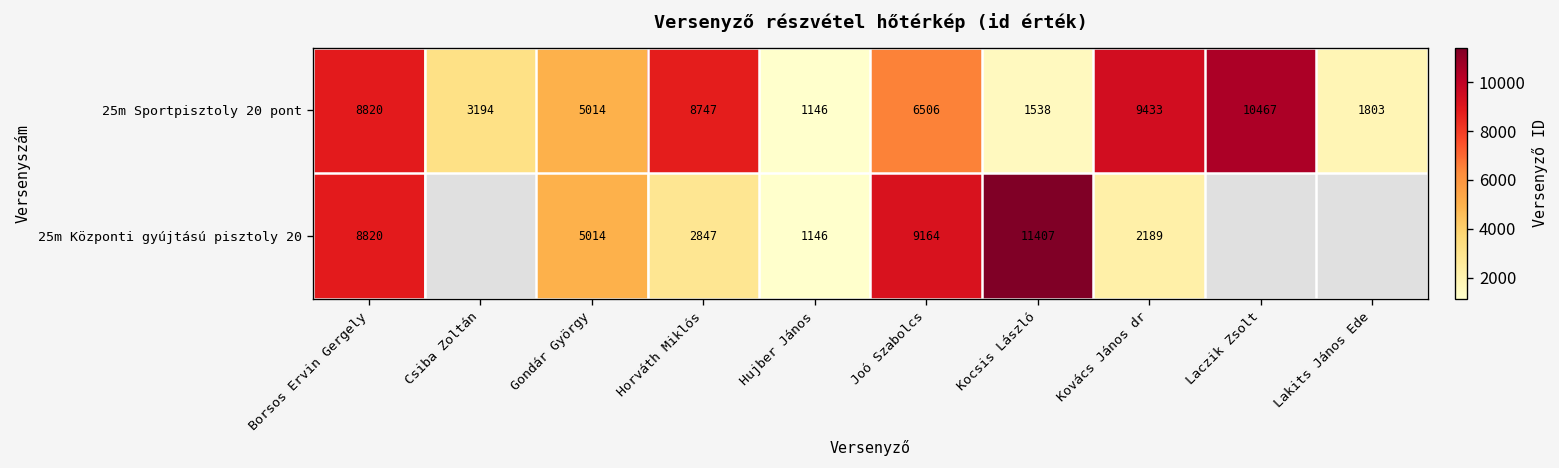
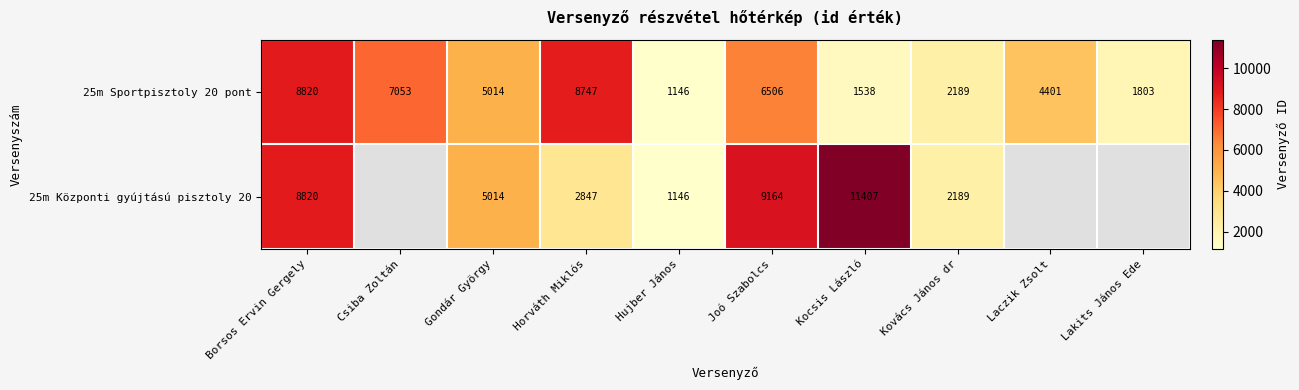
25m Sportpisztoly 20 pont, Csiba Zoltán: 3194 -> 7053
25m Sportpisztoly 20 pont, Kovács János dr: 9433 -> 2189
25m Sportpisztoly 20 pont, Laczik Zsolt: 10467 -> 4401
